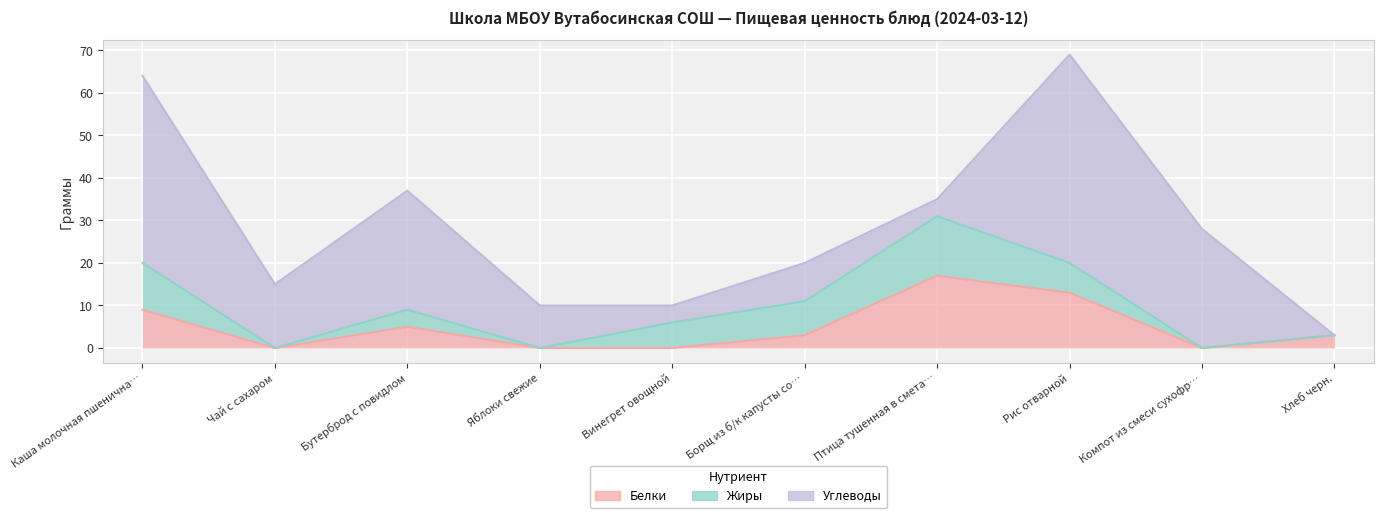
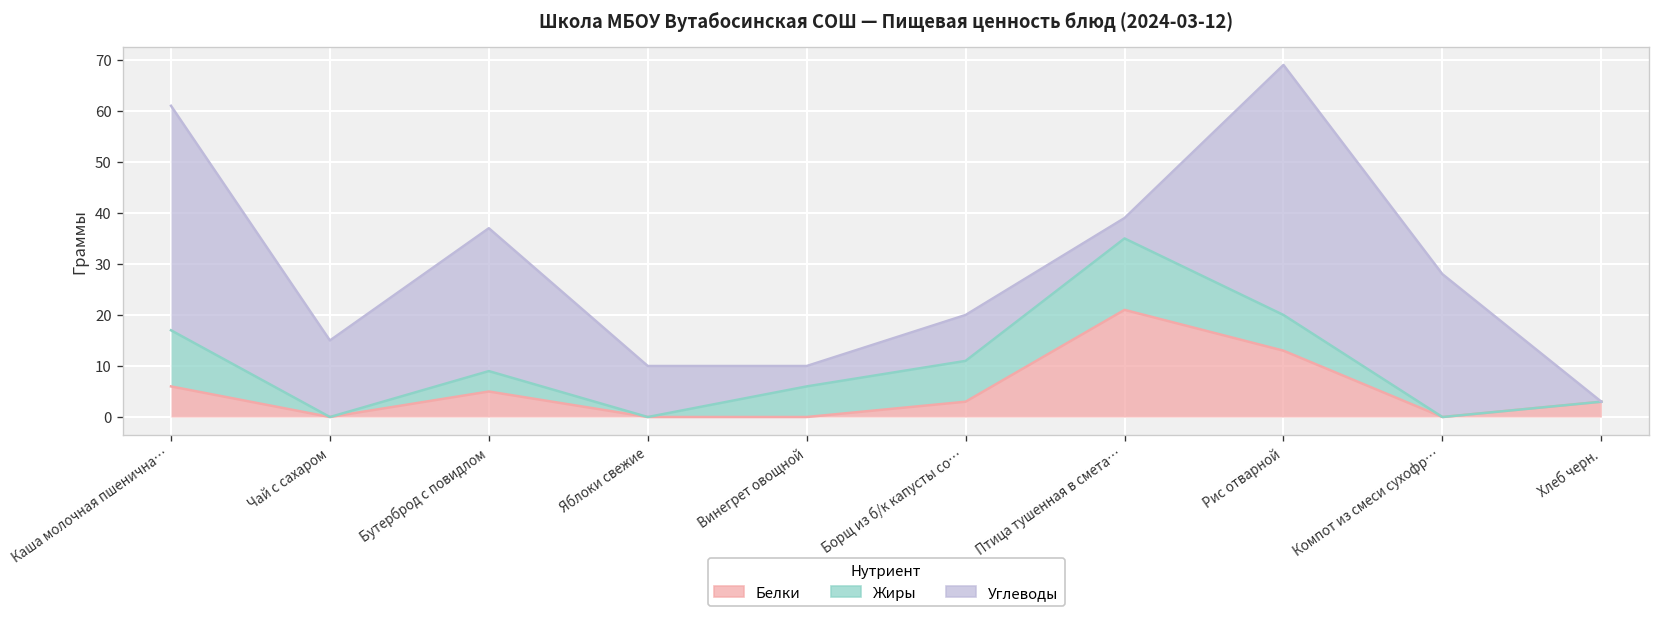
Белки, Каша молочная пшенична…: 9 -> 6
Белки, Птица тушенная в смета…: 17 -> 21
